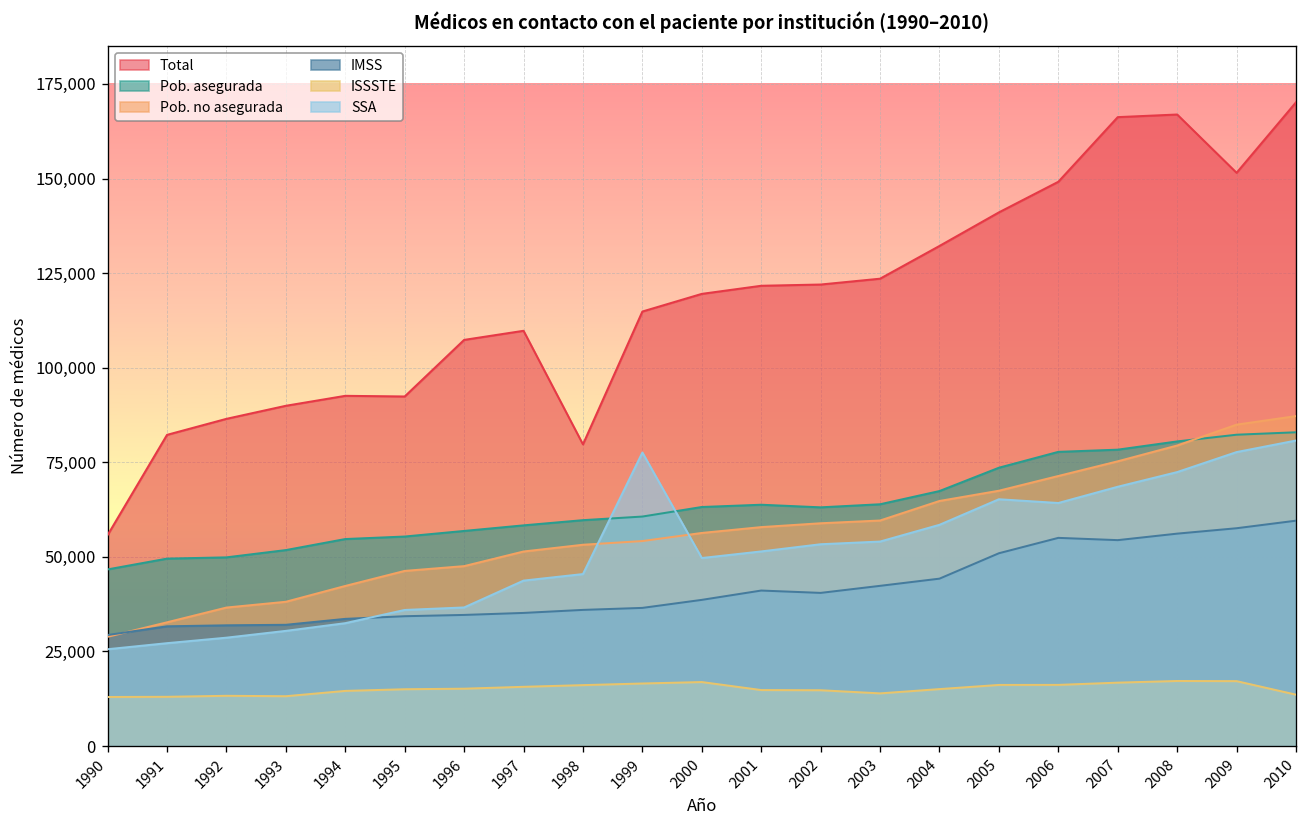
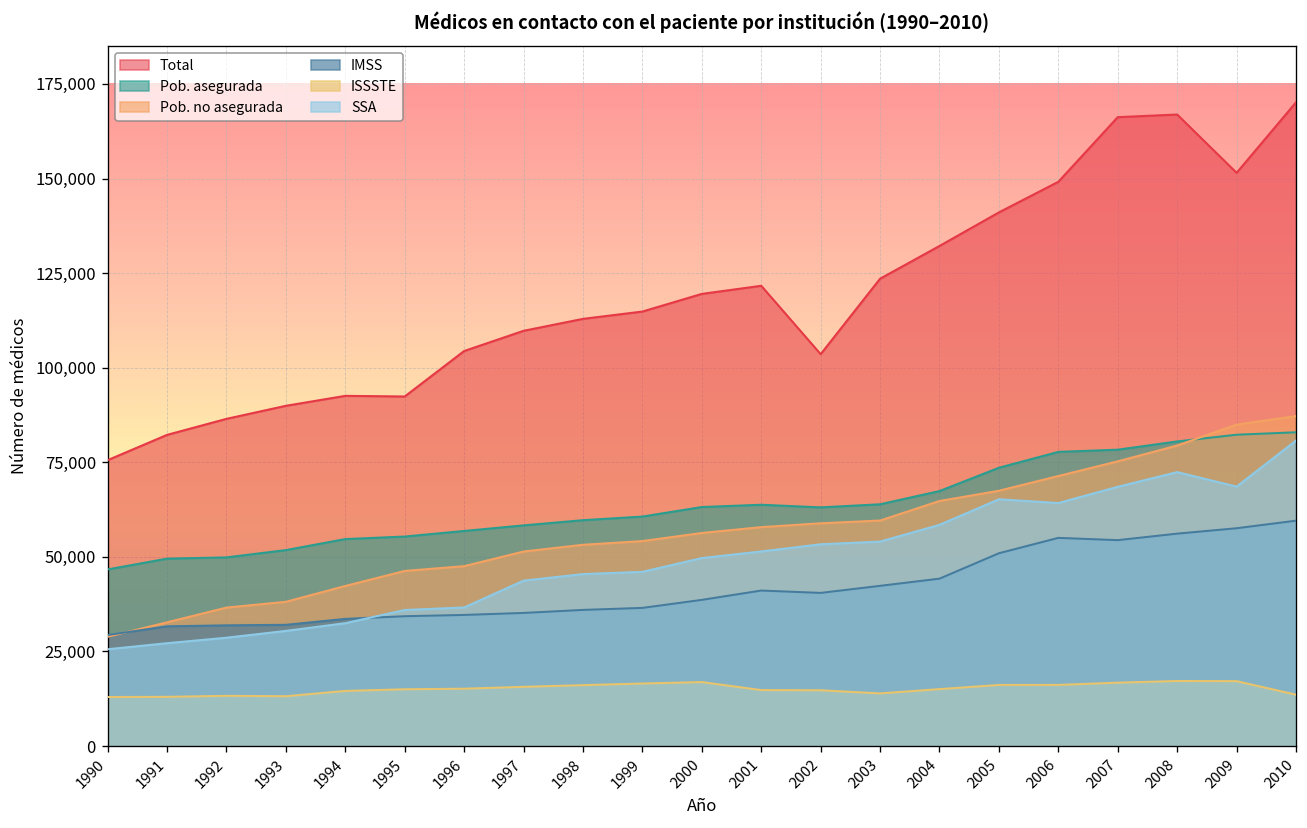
Total, 1990: 56,000 -> 76,000
Total, 1996: 107,000 -> 104,000
Total, 1998: 80,000 -> 113,000
SSA, 1999: 78,000 -> 46,000
Total, 2002: 122,000 -> 104,000
SSA, 2009: 78,000 -> 69,000
